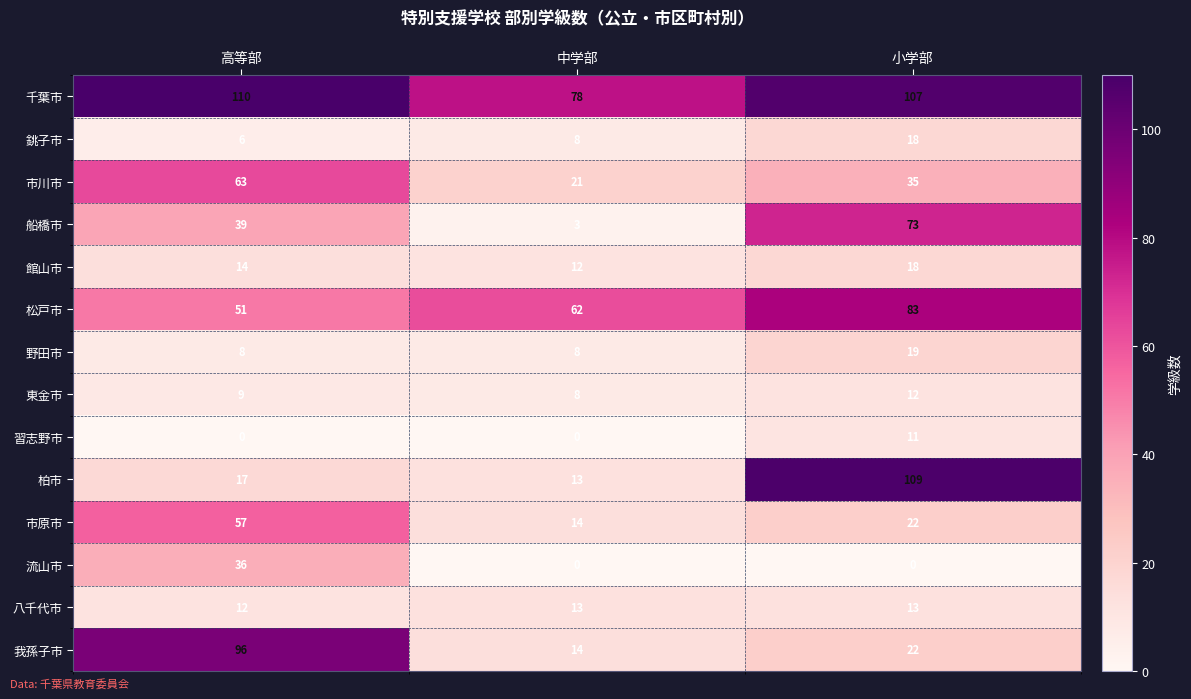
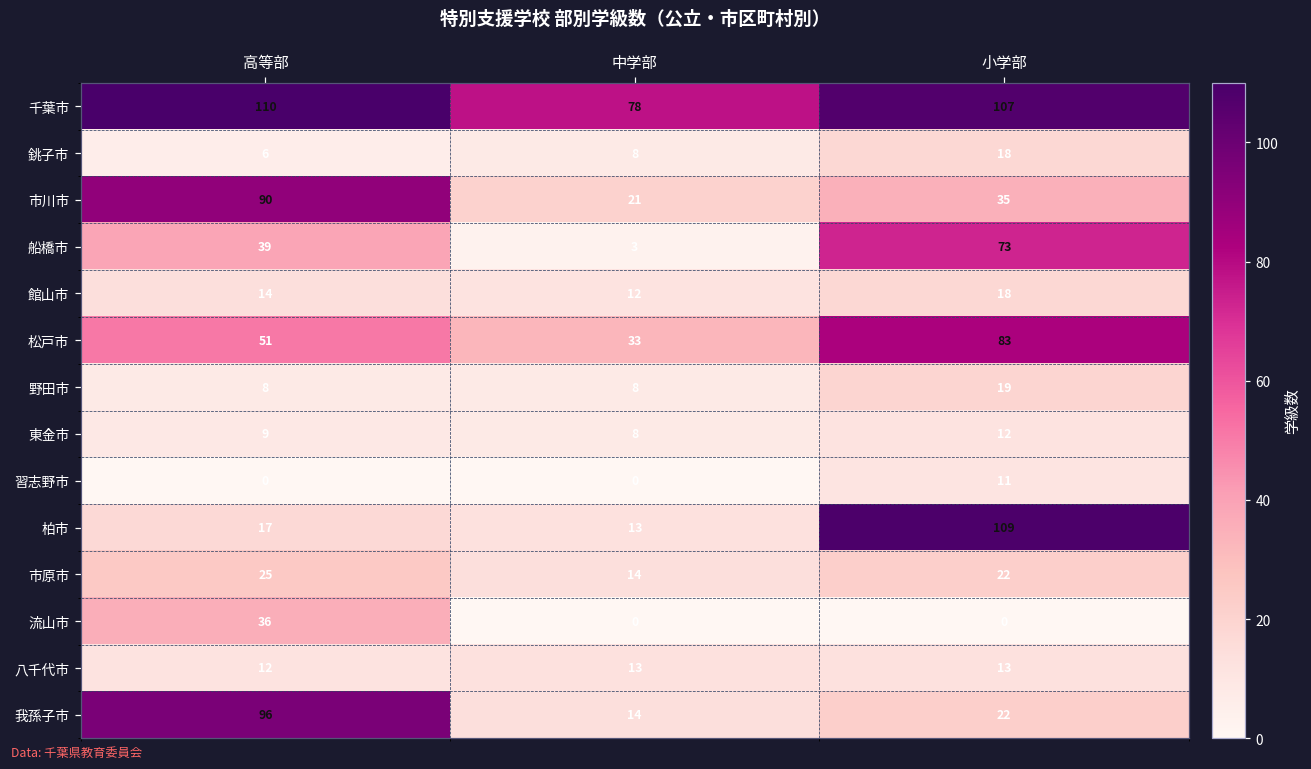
市川市, 高等部: 63 -> 90
松戸市, 中学部: 62 -> 33
市原市, 高等部: 57 -> 25
